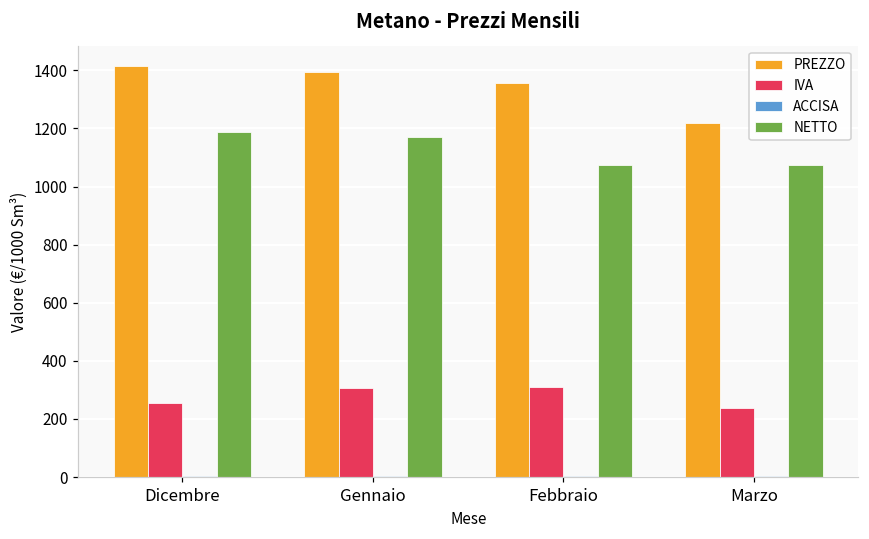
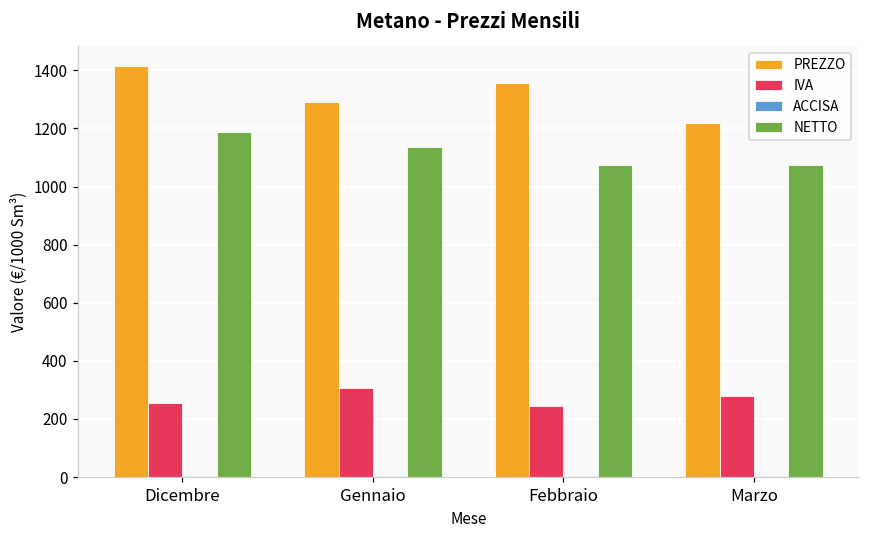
PREZZO, Gennaio: 1390 -> 1290
NETTO, Gennaio: 1170 -> 1140
IVA, Febbraio: 310 -> 240
IVA, Marzo: 240 -> 280
